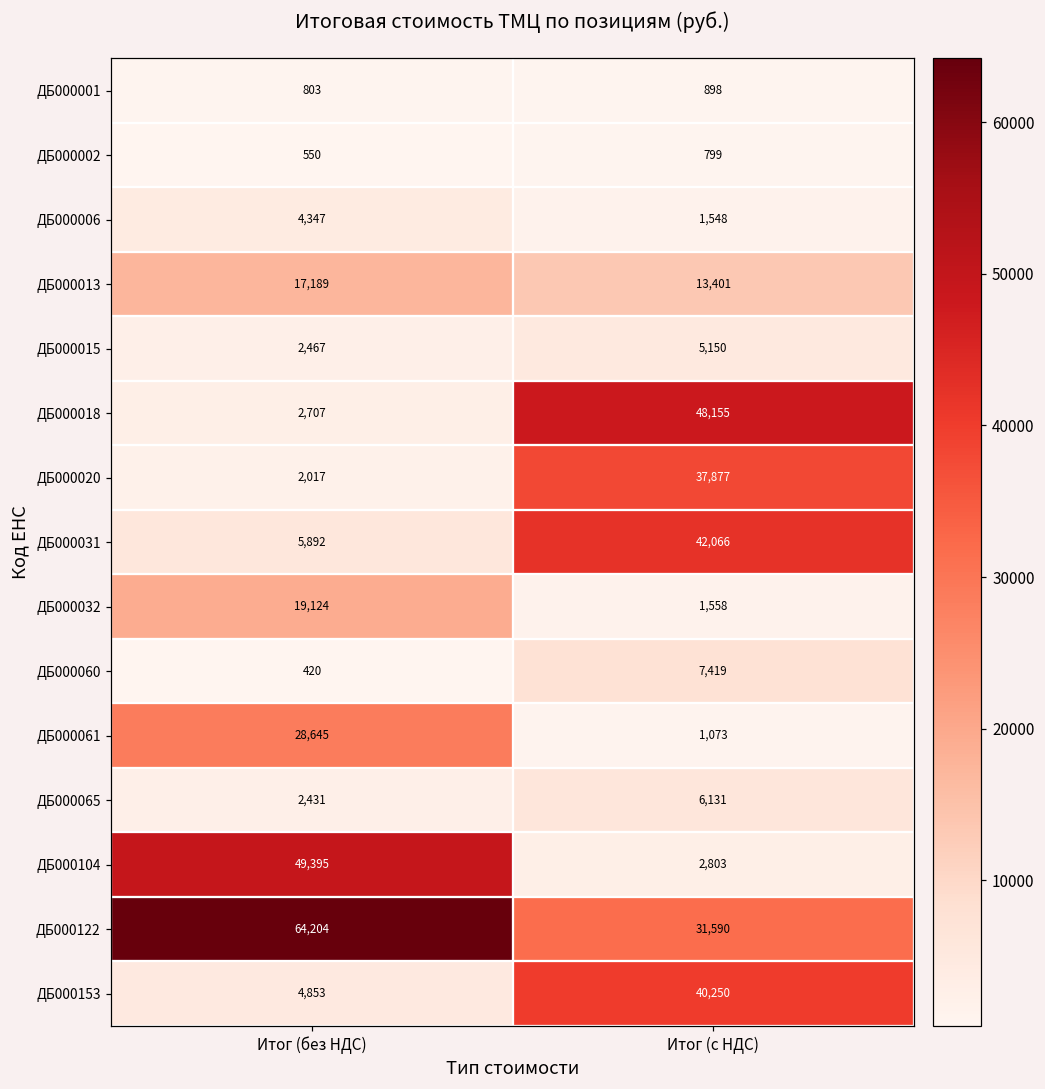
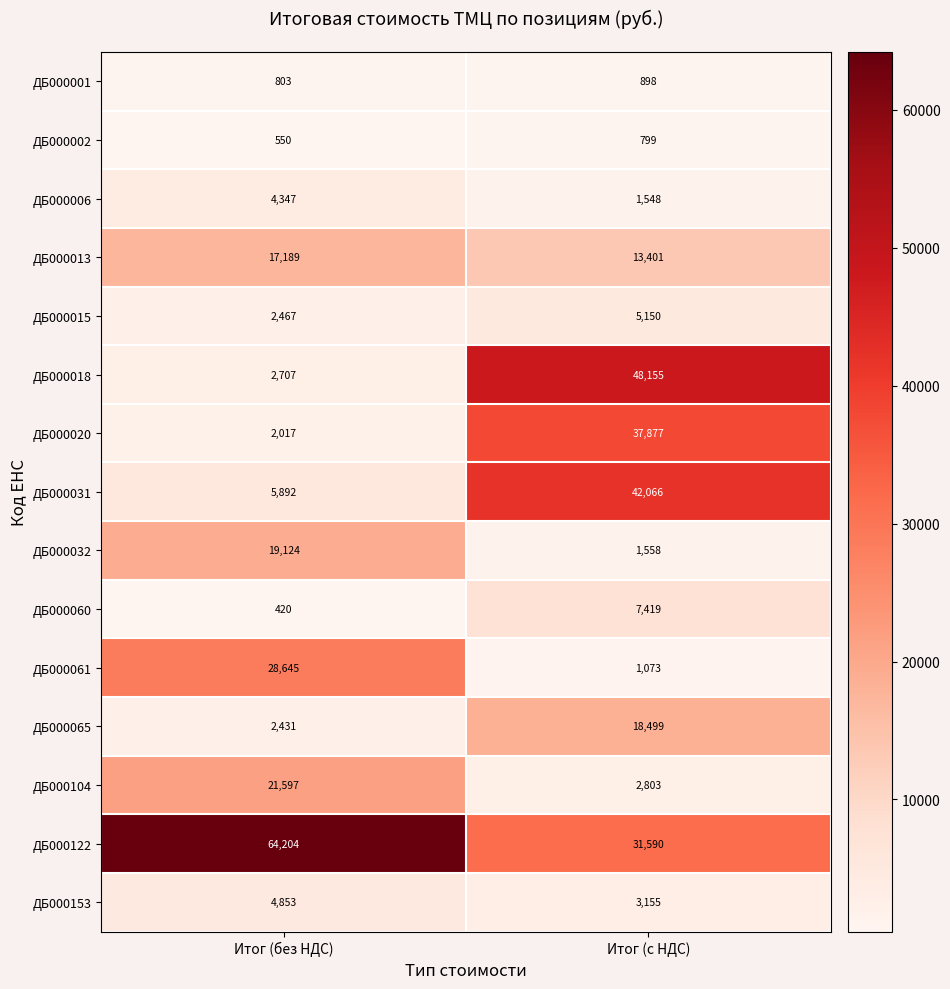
ДБ000065, Итог (с НДС): 6,131 -> 18,499
ДБ000104, Итог (без НДС): 49,395 -> 21,597
ДБ000153, Итог (с НДС): 40,250 -> 3,155
